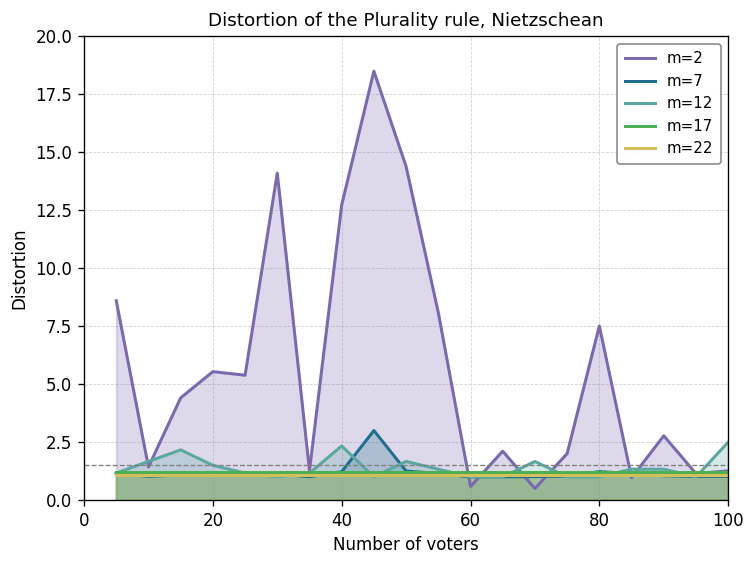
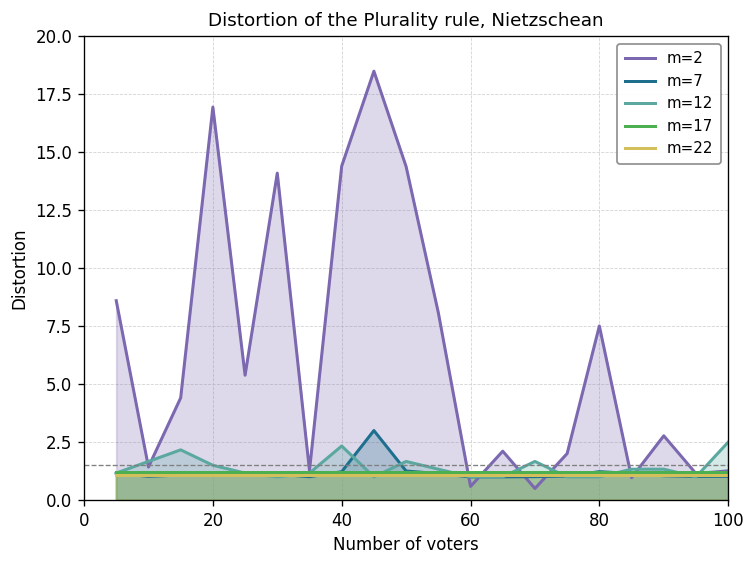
m=2, 20: 5.5 -> 17.0
m=2, 40: 12.7 -> 14.4
